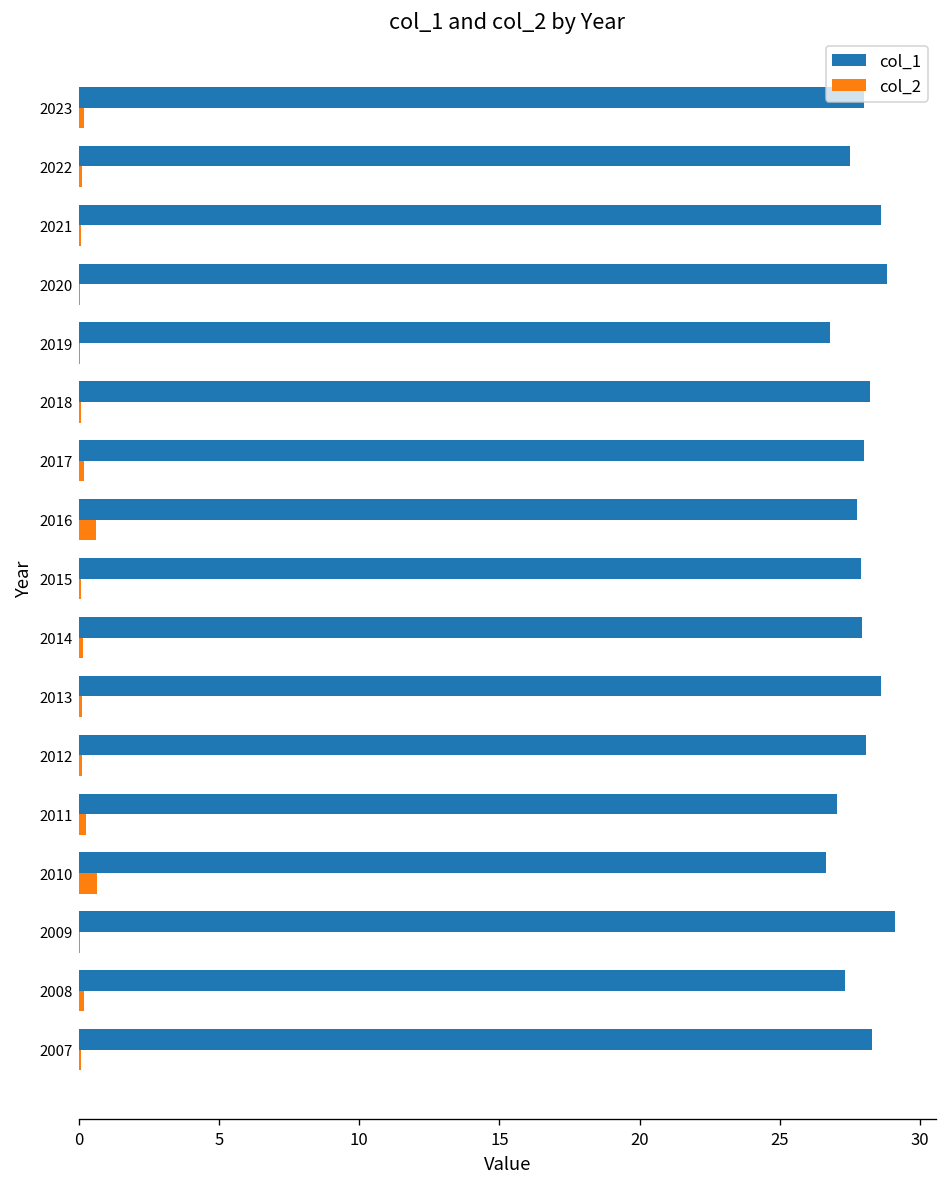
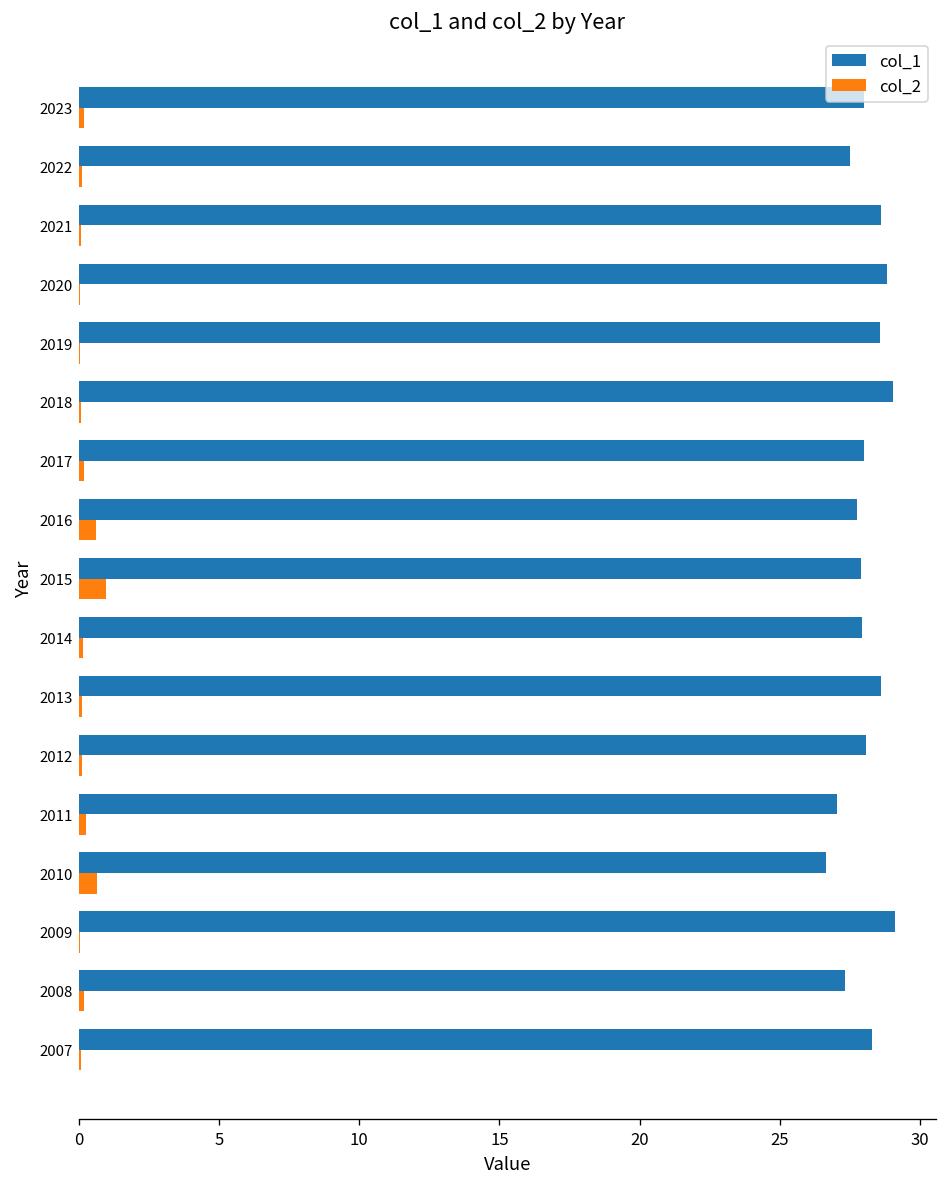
col_1, 2019: 26.8 -> 28.6
col_1, 2018: 28.2 -> 29.0
col_2, 2015: 0.1 -> 1.0
